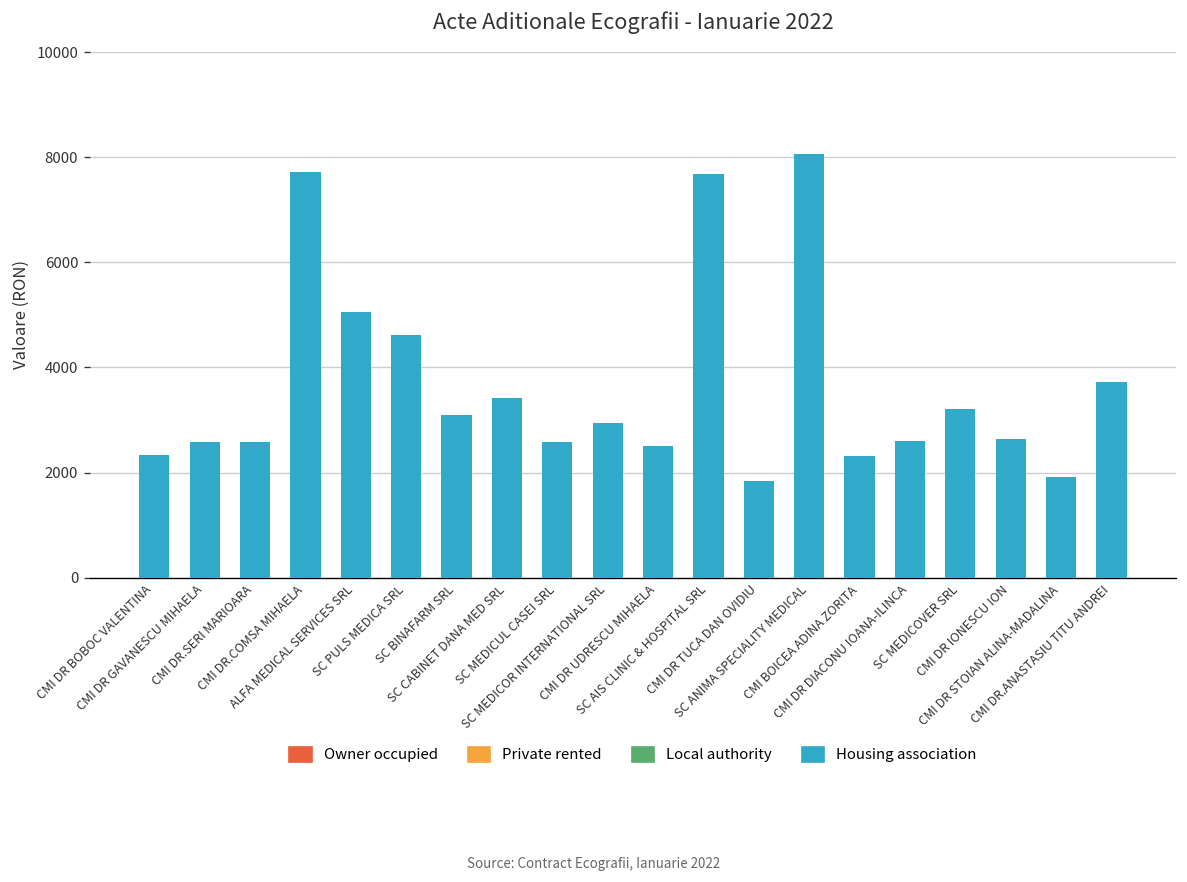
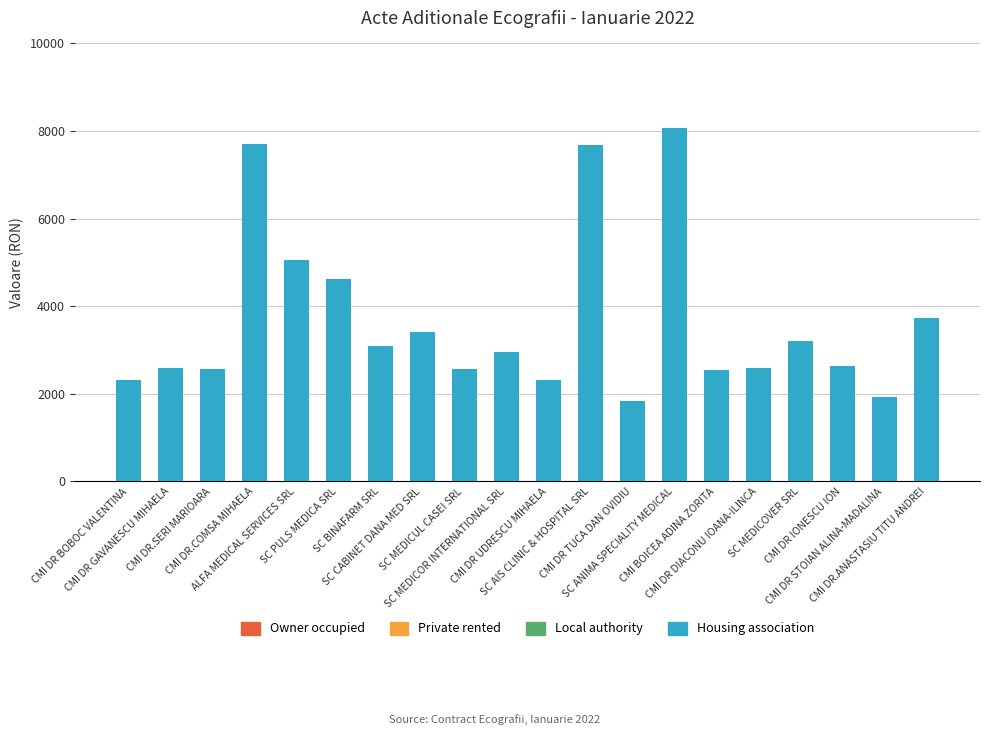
CMI DR UDRESCU MIHAELA: 2500 -> 2300
CMI BOICEA ADINA ZORITA: 2300 -> 2500
